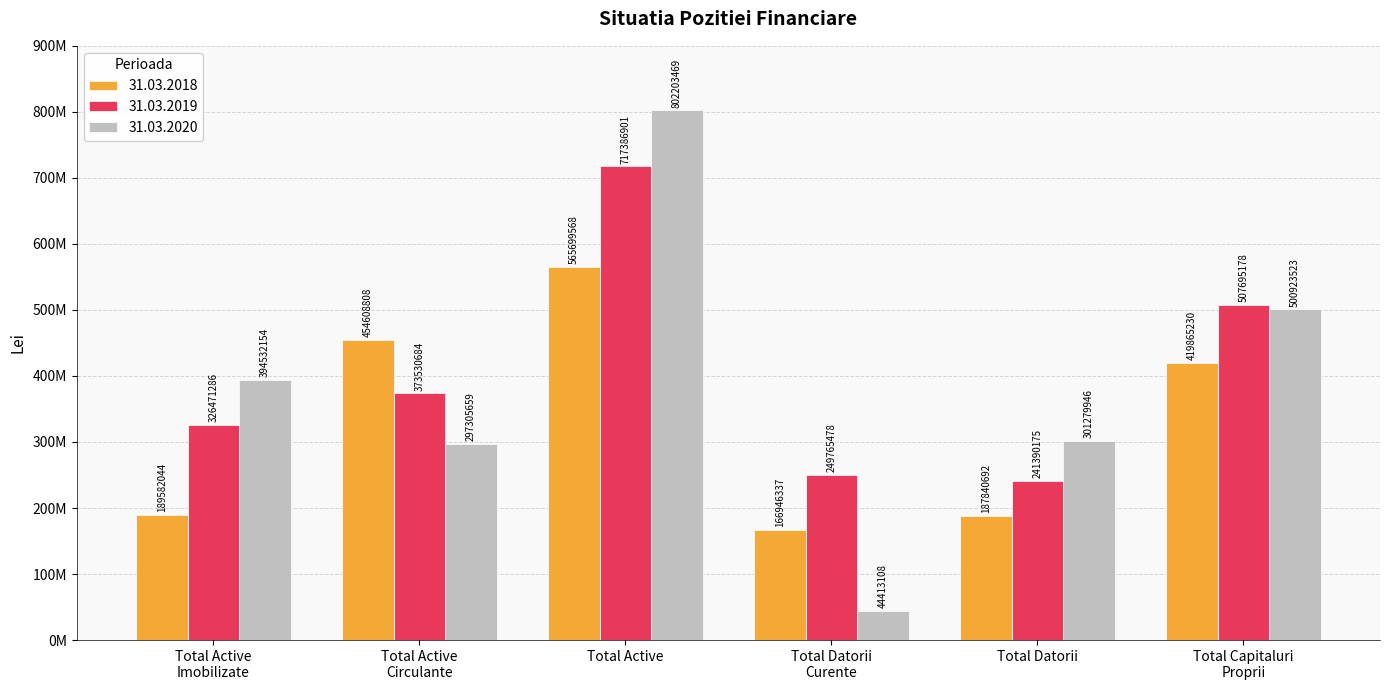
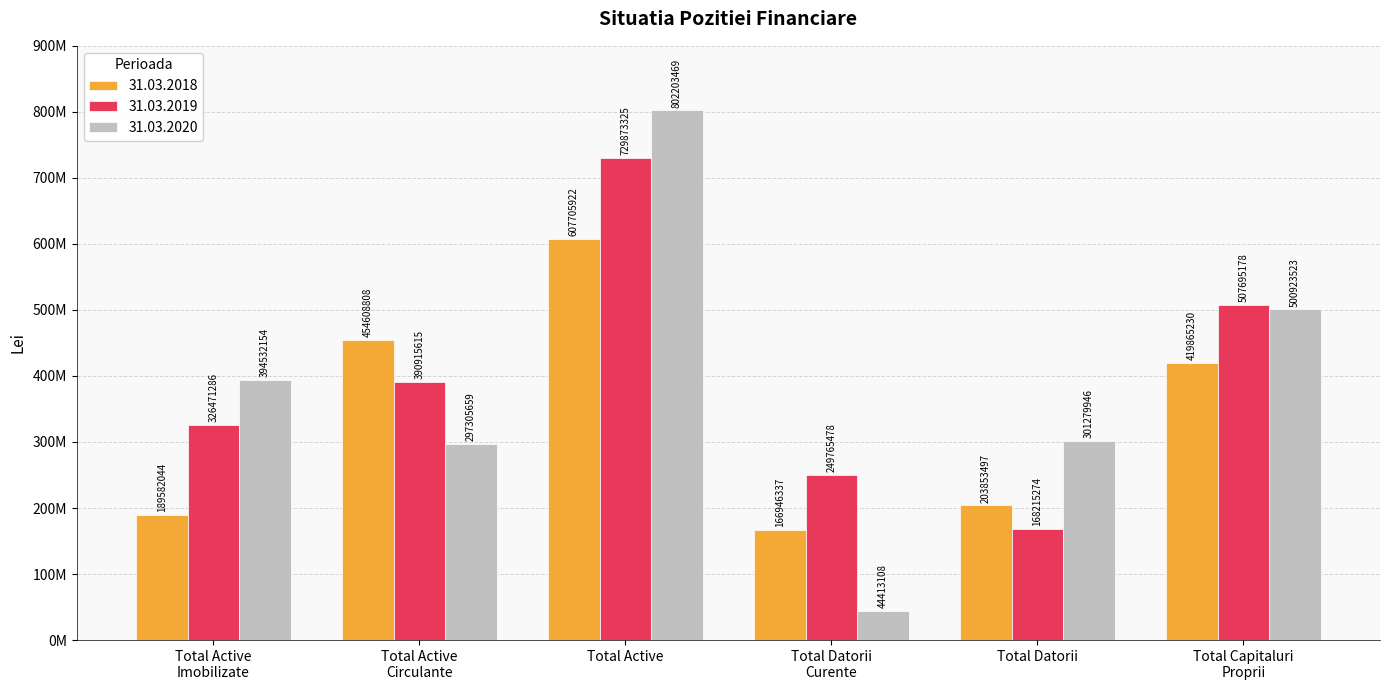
31.03.2019, Total Active Circulante: 373530684 -> 390915615
31.03.2018, Total Active: 565699568 -> 607705922
31.03.2019, Total Active: 717386901 -> 729873325
31.03.2018, Total Datorii: 187840692 -> 203853497
31.03.2019, Total Datorii: 241390175 -> 168215274
